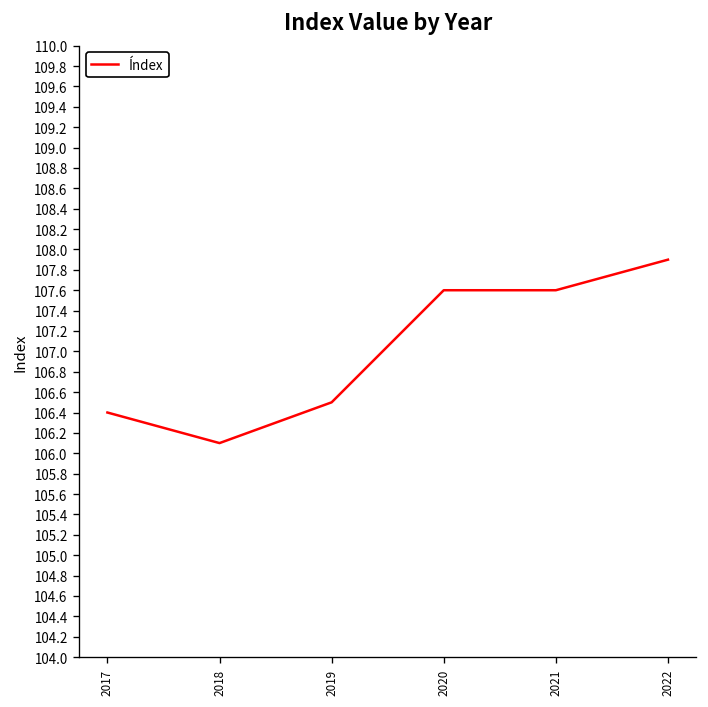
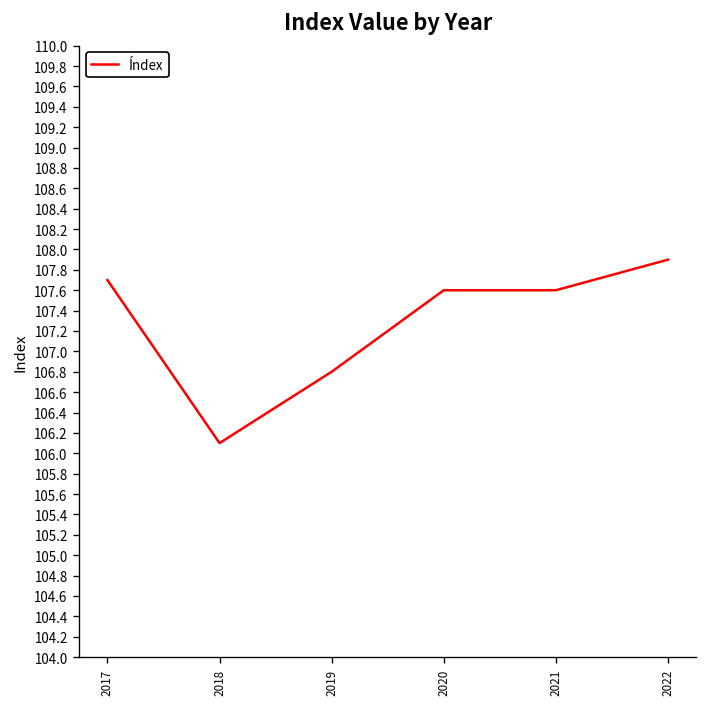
2017: 106.4 -> 107.7
2019: 106.5 -> 106.8
